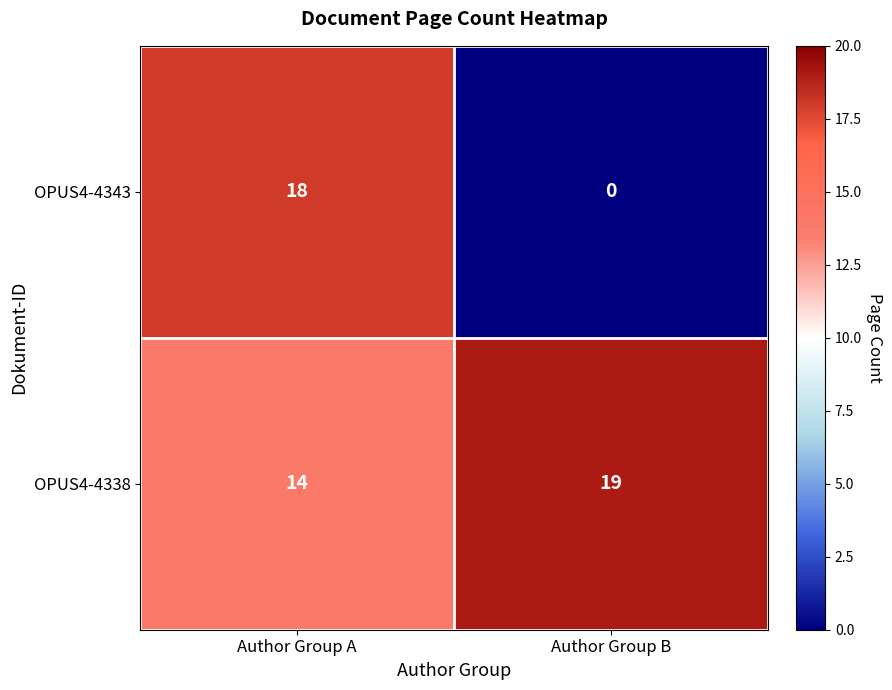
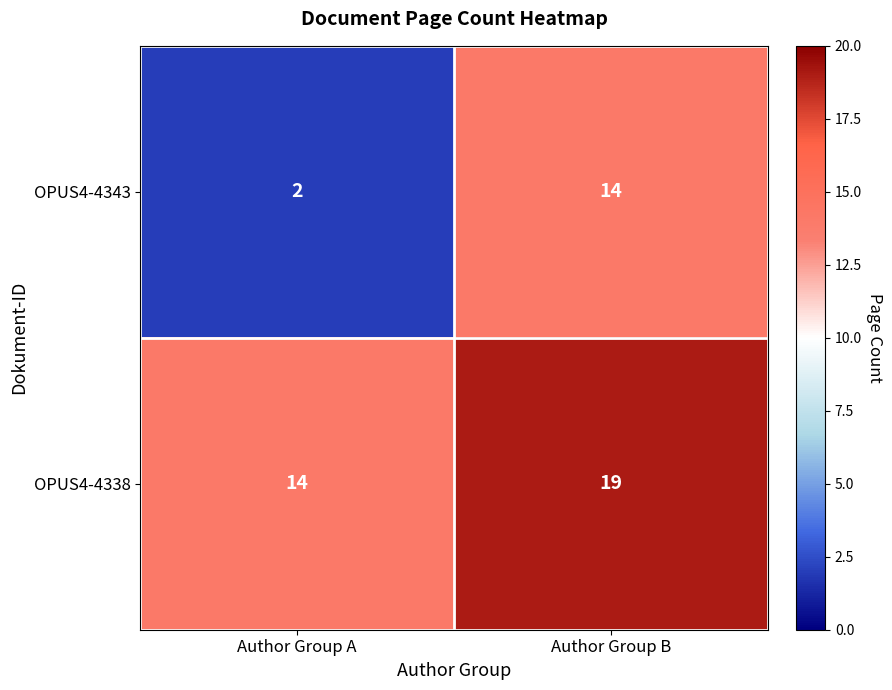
OPUS4-4343, Author Group A: 18 -> 2
OPUS4-4343, Author Group B: 0 -> 14
